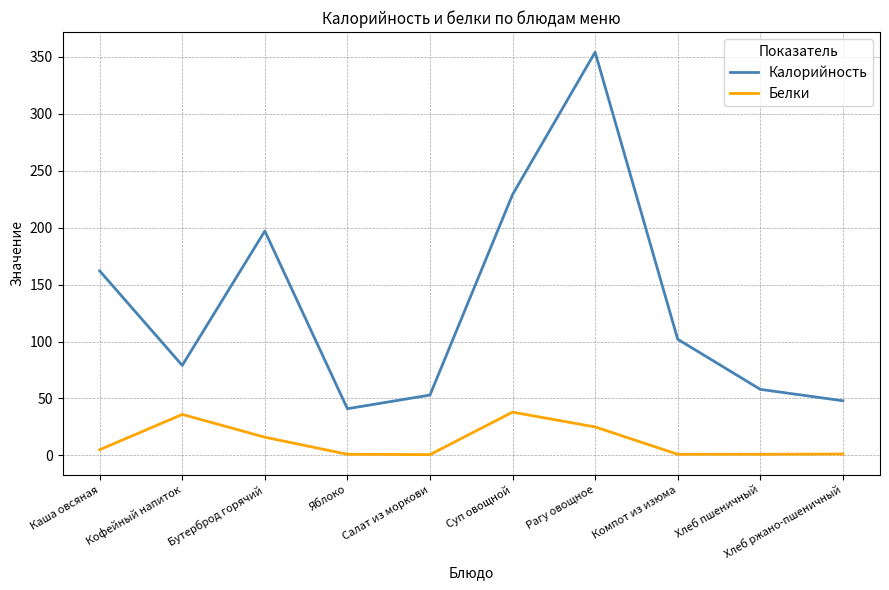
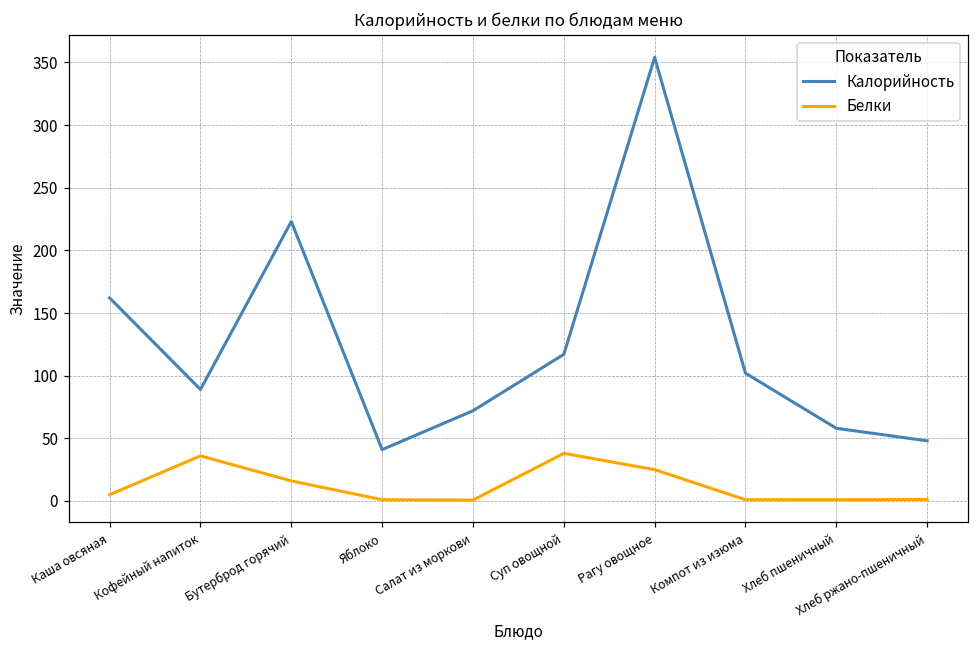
Калорийность, Кофейный напиток: 79 -> 89
Калорийность, Бутерброд горячий: 197 -> 223
Калорийность, Салат из моркови: 53 -> 72
Калорийность, Суп овощной: 229 -> 117
